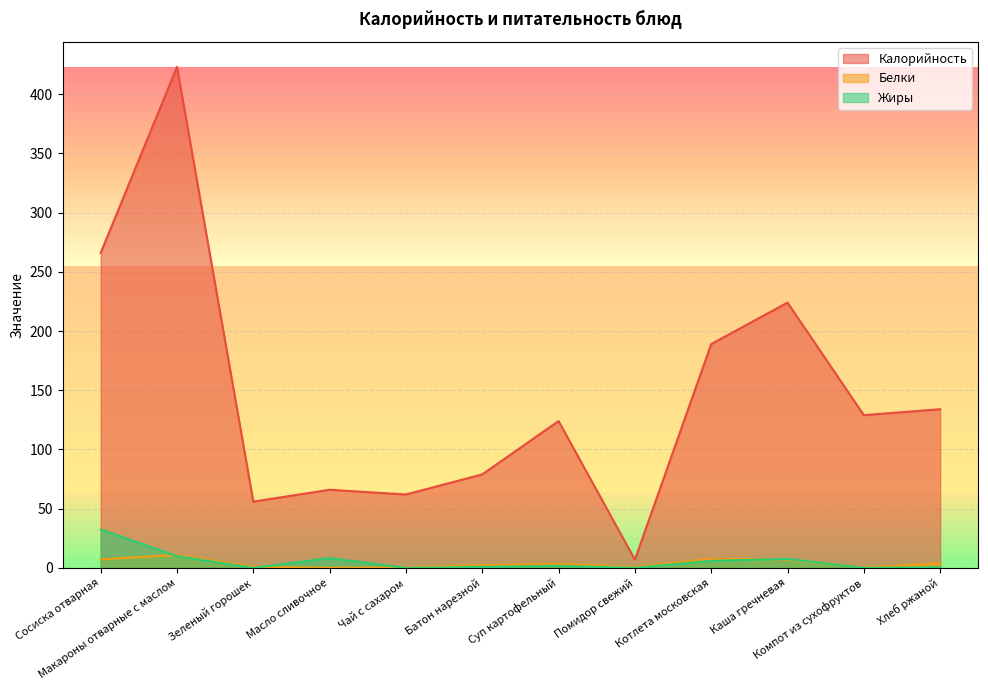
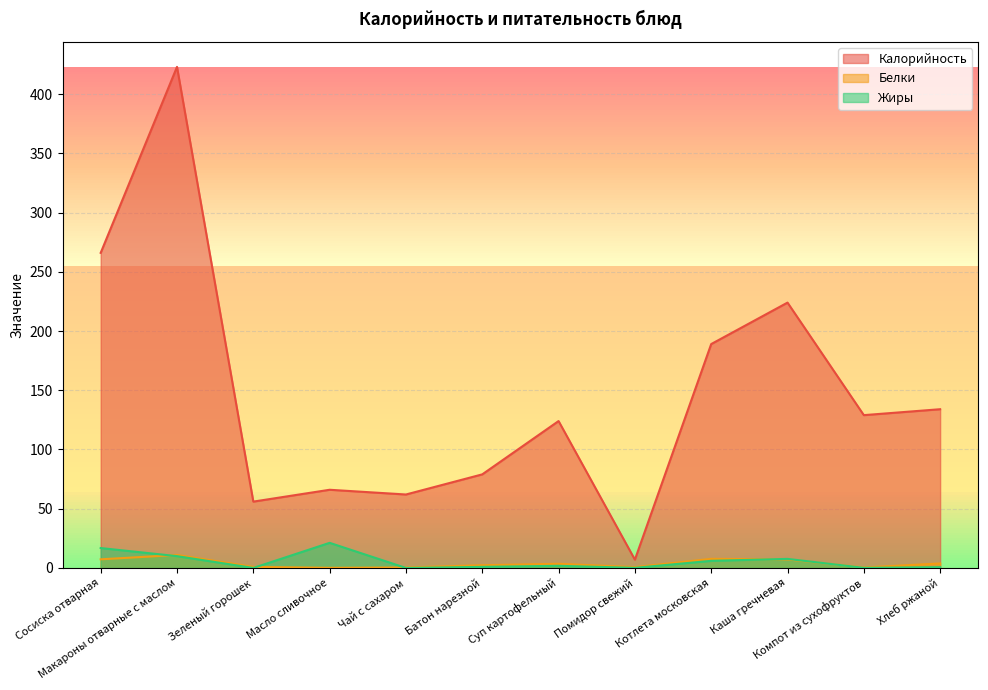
Жиры, Сосиска отварная: 33 -> 17
Жиры, Масло сливочное: 8 -> 21
